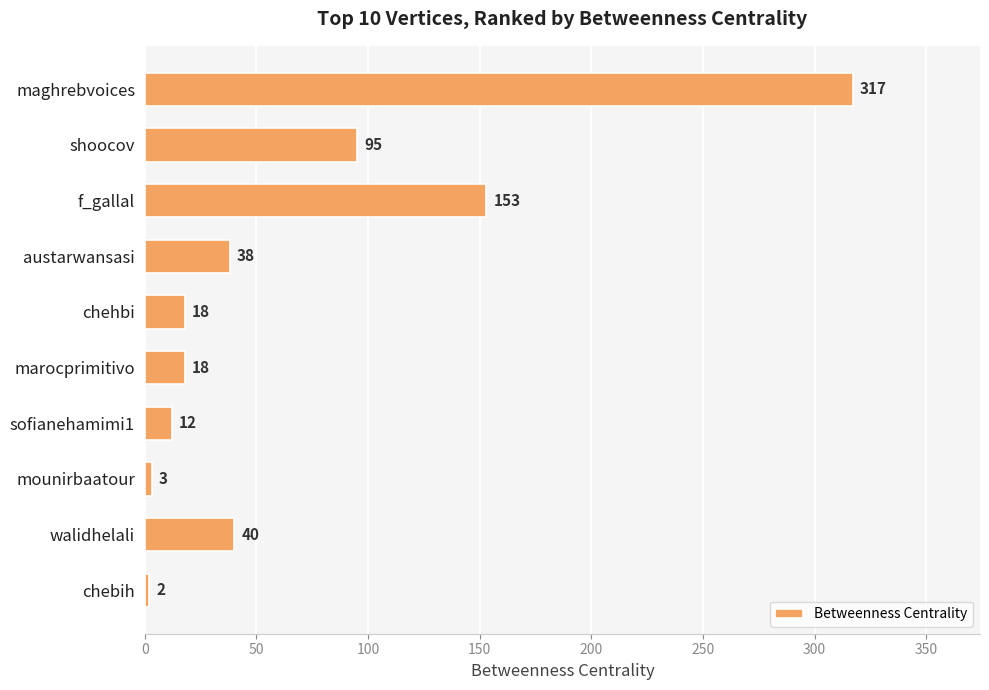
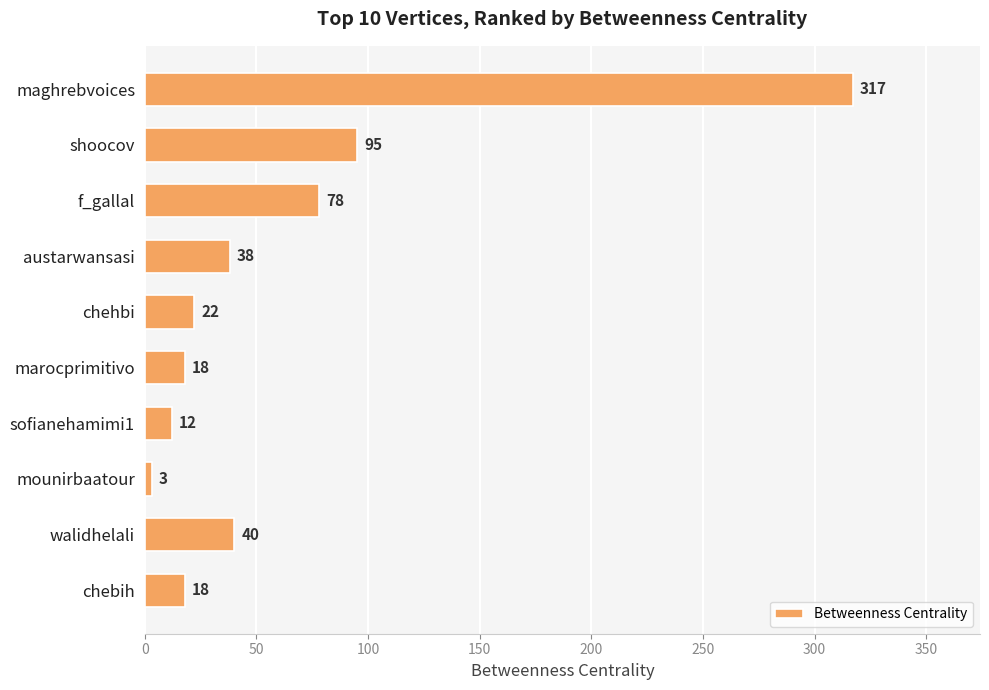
f_gallal: 153 -> 78
chehbi: 18 -> 22
chebih: 2 -> 18
